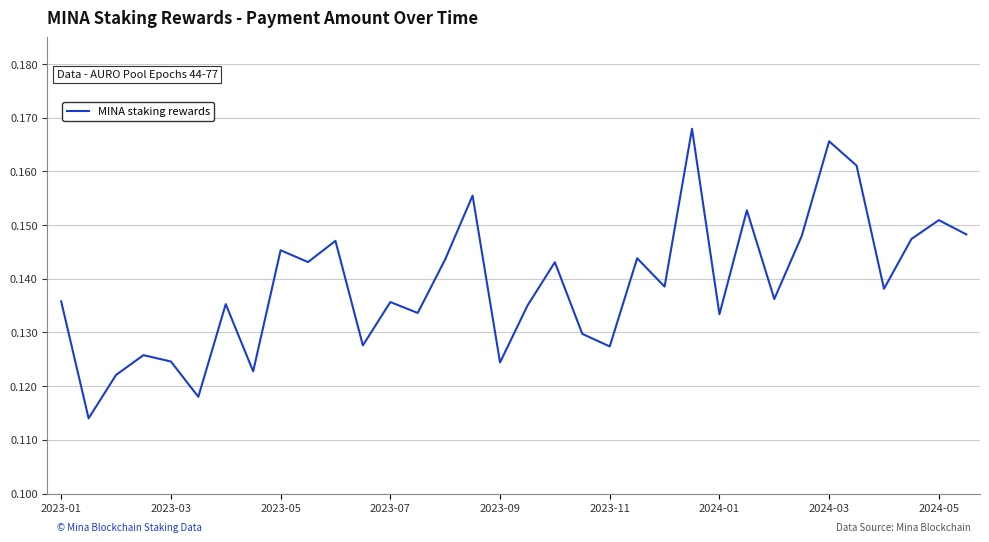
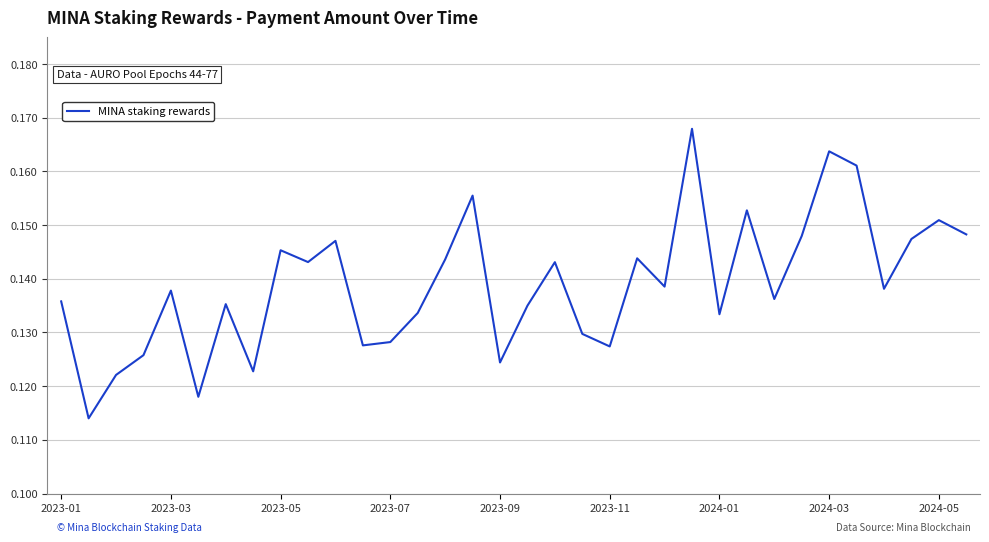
2023-03: 0.125 -> 0.138
2023-07: 0.136 -> 0.128
2024-03: 0.166 -> 0.164
